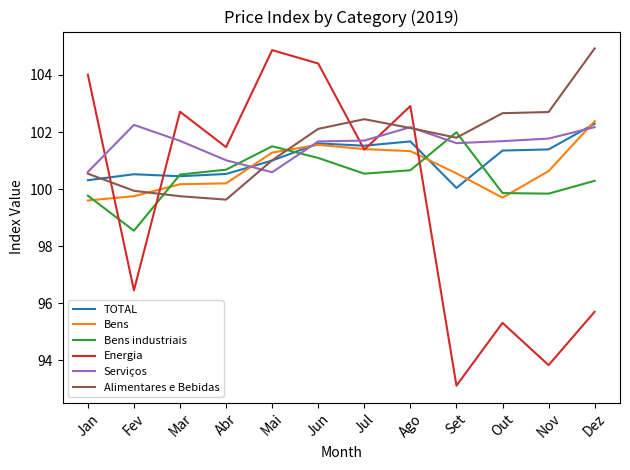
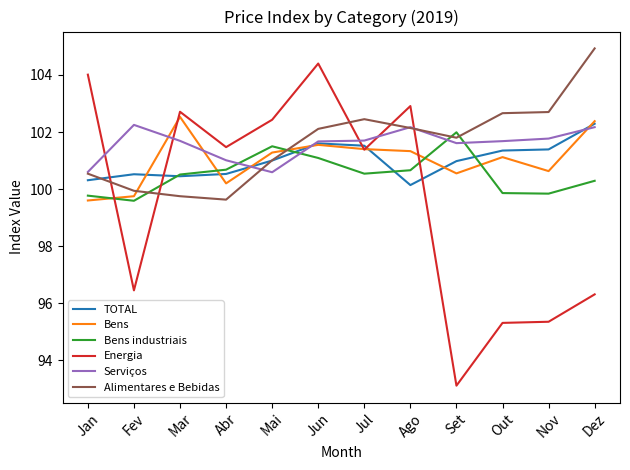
Bens industriais, Fev: 98.5 -> 99.6
Bens, Mar: 100.2 -> 102.5
Energia, Mai: 104.9 -> 102.4
TOTAL, Ago: 101.7 -> 100.1
TOTAL, Set: 100.0 -> 101.0
Bens, Out: 99.7 -> 101.1
Energia, Nov: 93.8 -> 95.4
Energia, Dez: 95.7 -> 96.3
